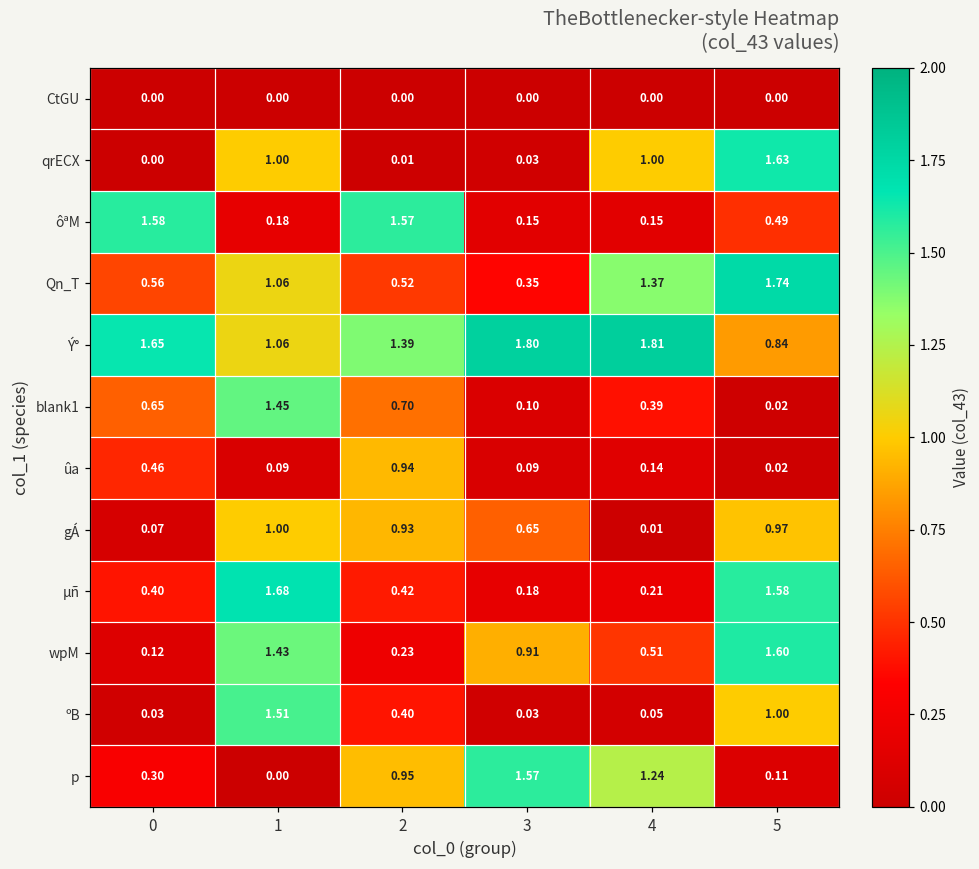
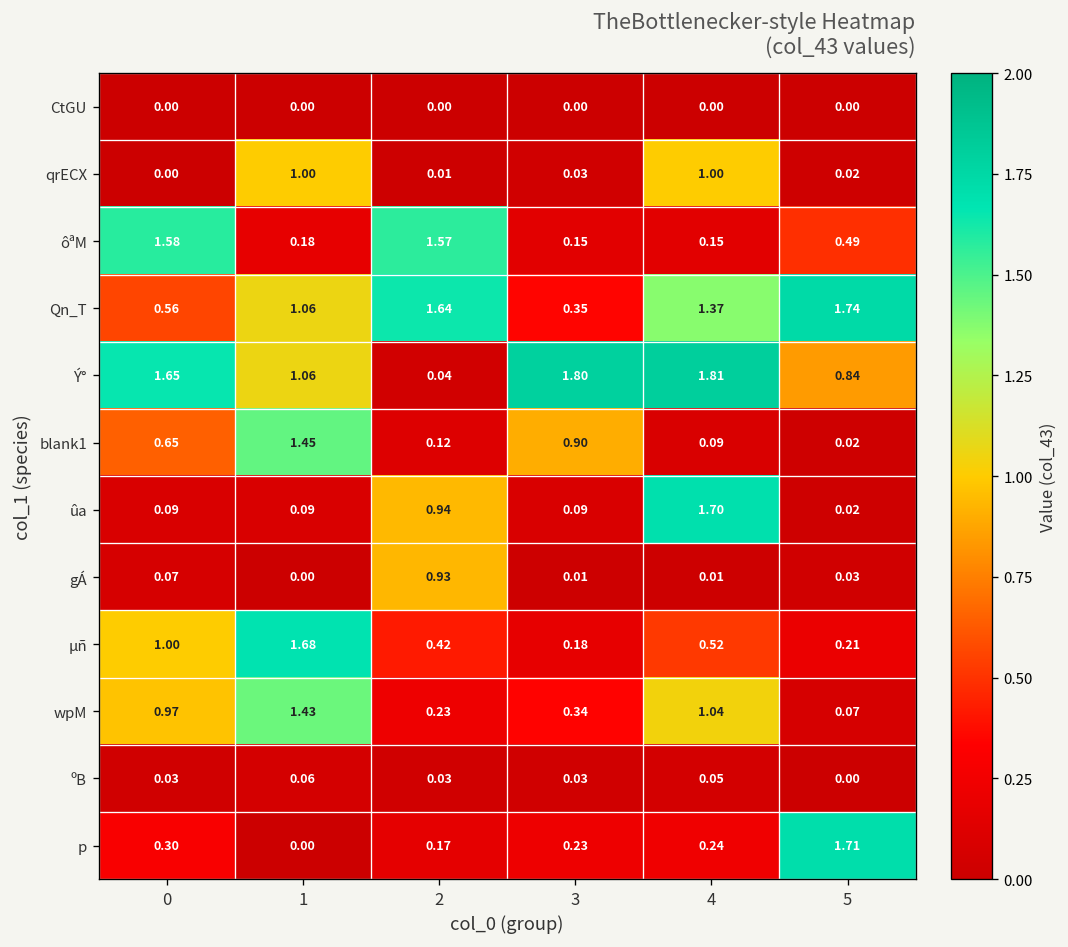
qrECX, 5: 1.63 -> 0.02
Qn_T, 2: 0.52 -> 1.64
Ý°, 2: 1.39 -> 0.04
blank1, 2: 0.70 -> 0.12
blank1, 3: 0.10 -> 0.90
blank1, 4: 0.39 -> 0.09
ûa, 0: 0.46 -> 0.09
ûa, 4: 0.14 -> 1.70
gÁ, 1: 1.00 -> 0.00
gÁ, 3: 0.65 -> 0.01
gÁ, 5: 0.97 -> 0.03
µñ, 0: 0.40 -> 1.00
µñ, 4: 0.21 -> 0.52
µñ, 5: 1.58 -> 0.21
wpM, 0: 0.12 -> 0.97
wpM, 3: 0.91 -> 0.34
wpM, 4: 0.51 -> 1.04
wpM, 5: 1.60 -> 0.07
ºB, 1: 1.51 -> 0.06
ºB, 2: 0.40 -> 0.03
ºB, 5: 1.00 -> 0.00
p, 2: 0.95 -> 0.17
p, 3: 1.57 -> 0.23
p, 4: 1.24 -> 0.24
p, 5: 0.11 -> 1.71
